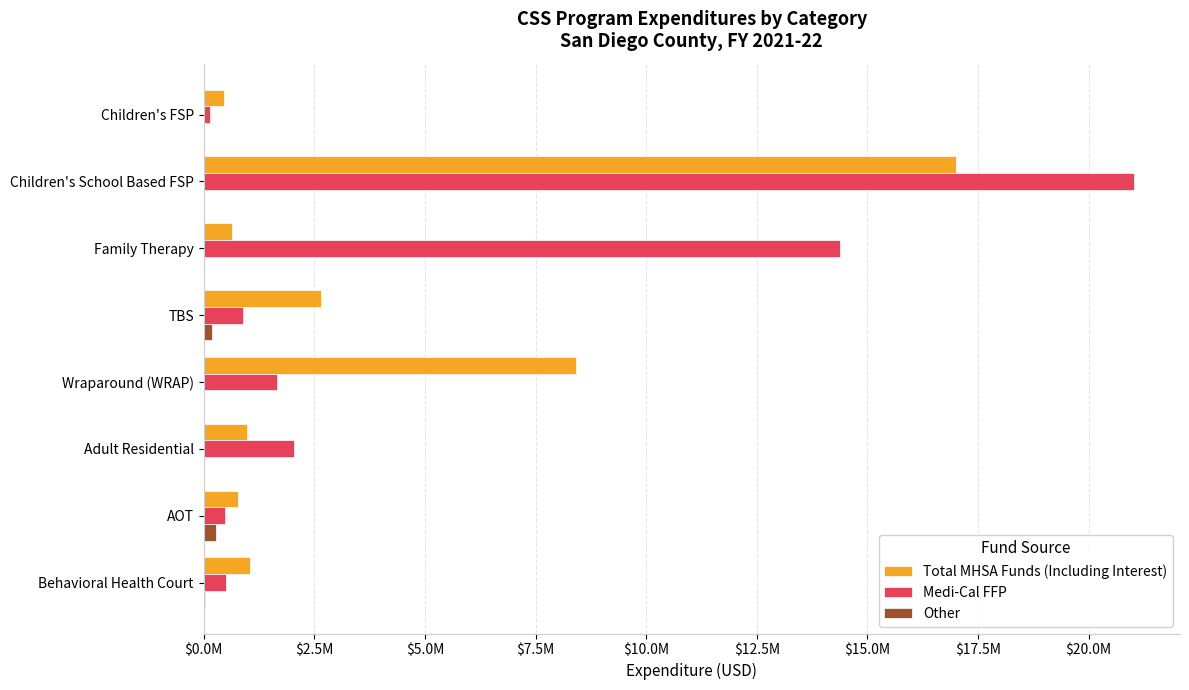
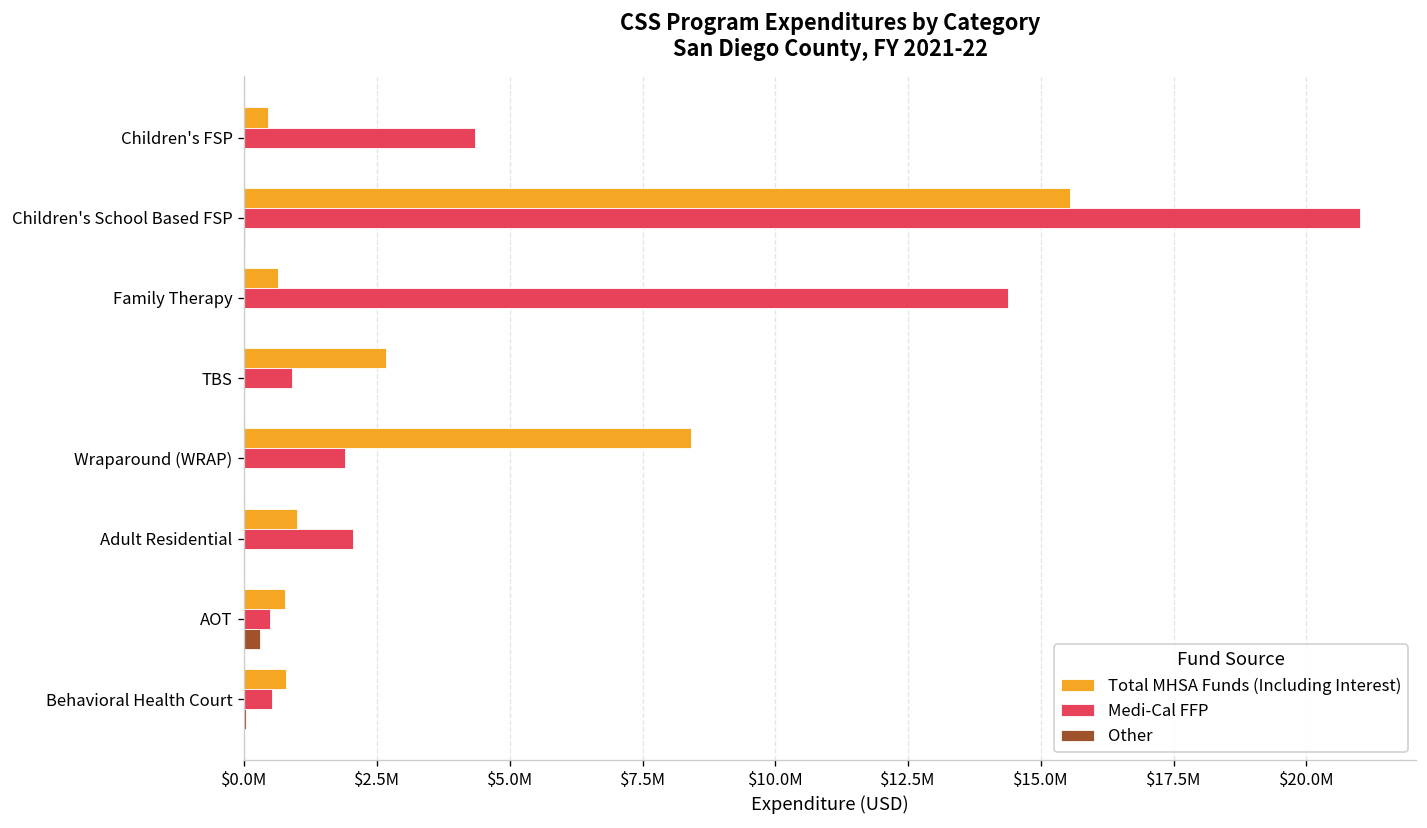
Medi-Cal FFP, Children's FSP: $200000 -> $4300000
Total MHSA Funds (Including Interest), Children's School Based FSP: $17000000 -> $15500000
Other, TBS: $200000 -> $0
Medi-Cal FFP, Wraparound (WRAP): $1700000 -> $1900000
Total MHSA Funds (Including Interest), Behavioral Health Court: $1000000 -> $800000
